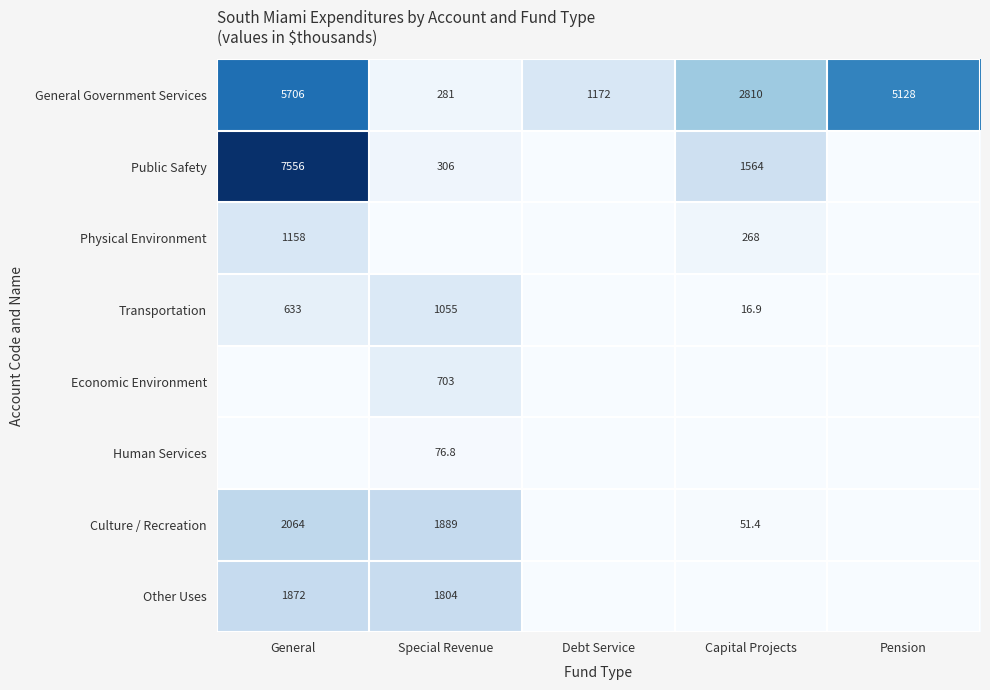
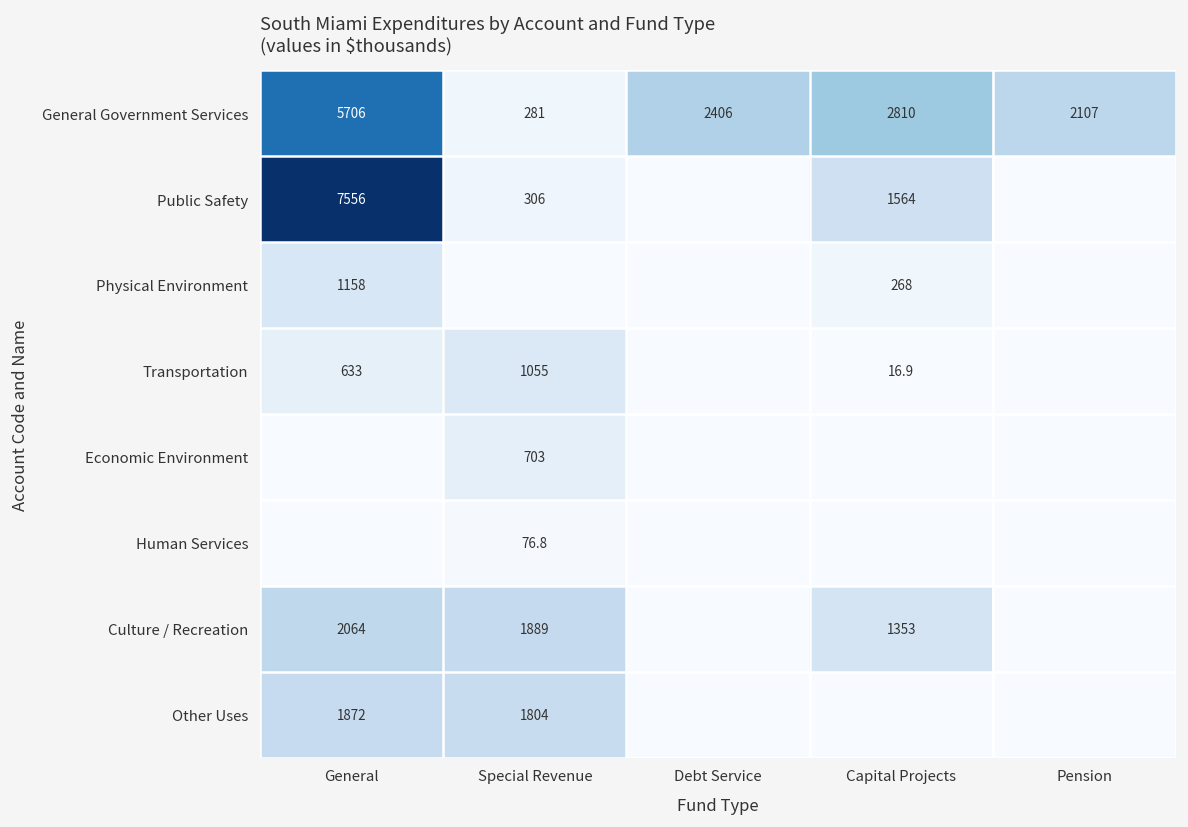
General Government Services, Debt Service: 1172 -> 2406
General Government Services, Pension: 5128 -> 2107
Culture / Recreation, Capital Projects: 51.4 -> 1353
